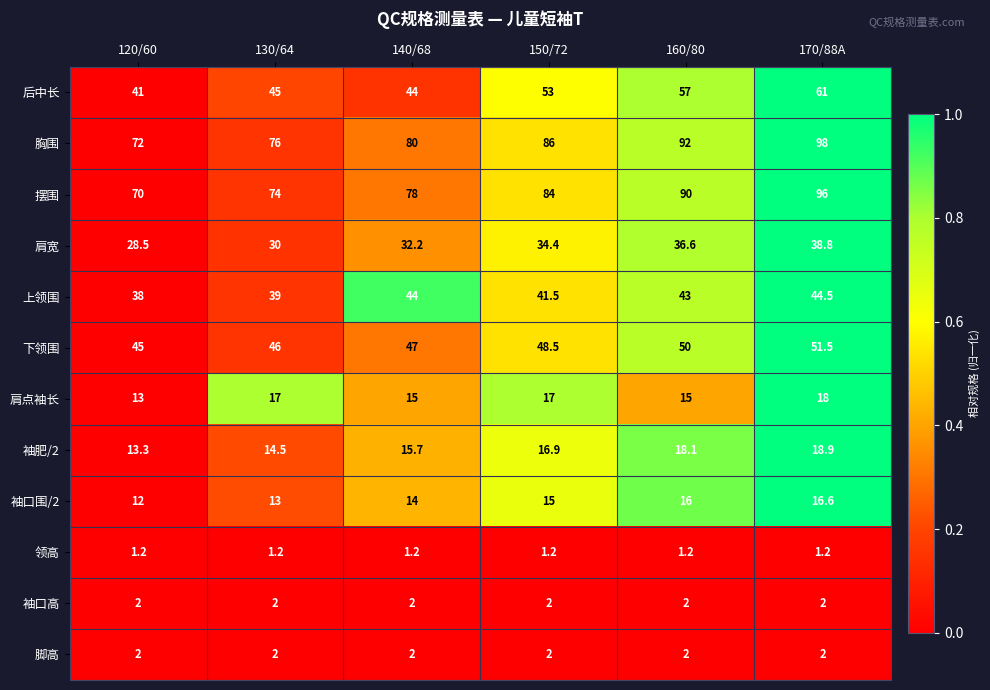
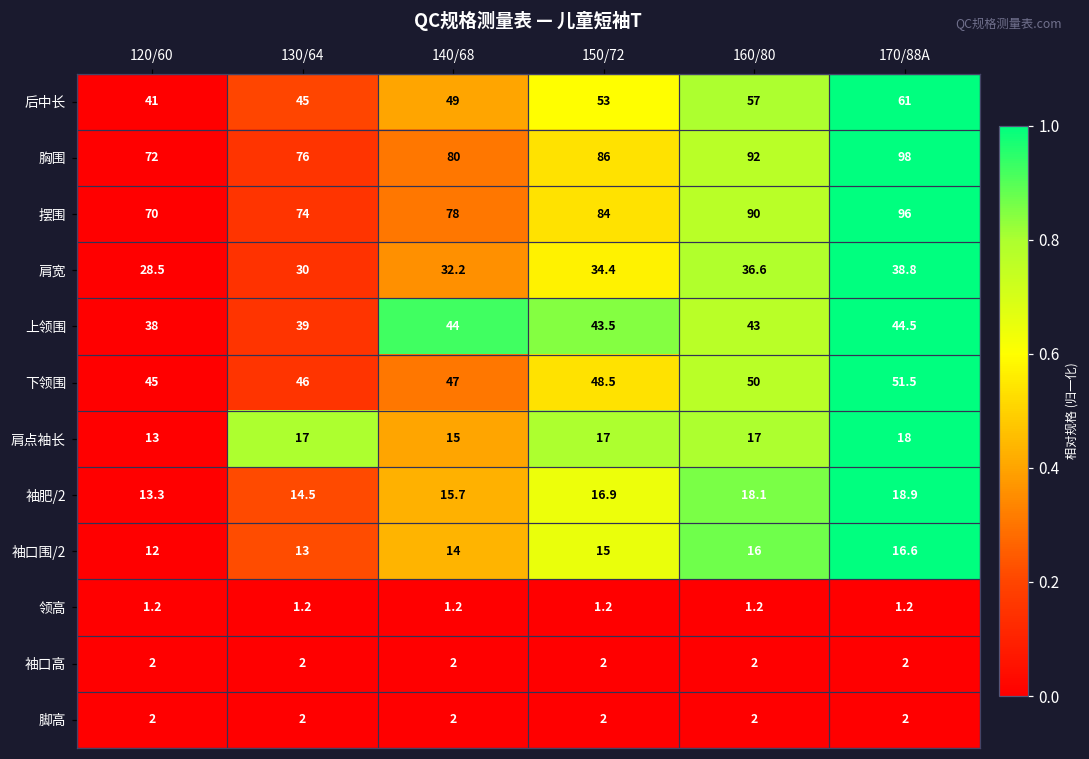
后中长, 140/68: 44 -> 49
上领围, 150/72: 41.5 -> 43.5
肩点袖长, 160/80: 15 -> 17
